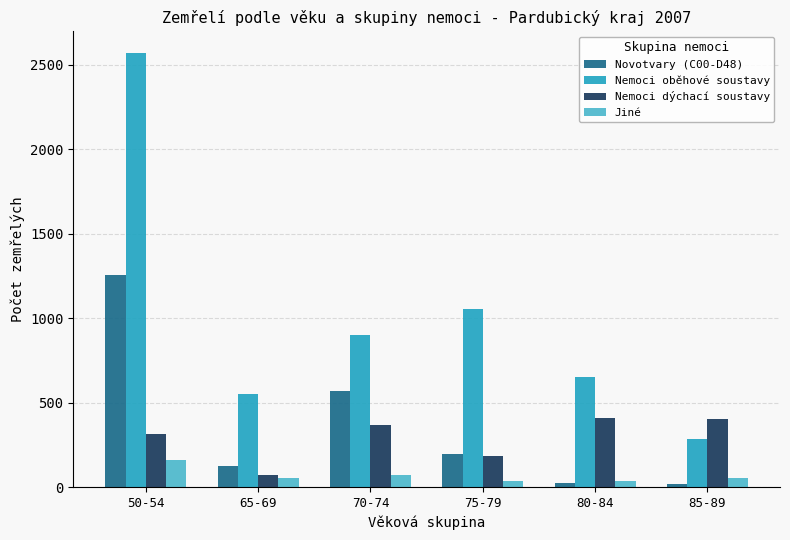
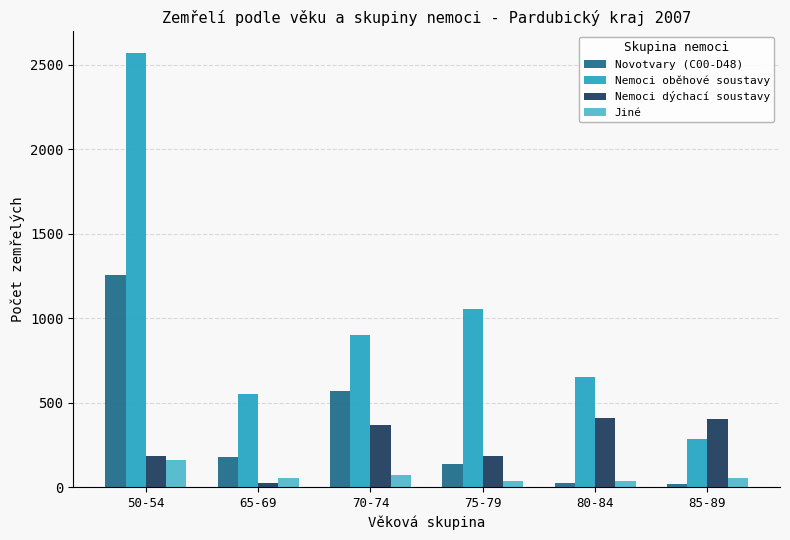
Nemoci dýchací soustavy, 50-54: 310 -> 190
Novotvary (C00-D48), 65-69: 130 -> 180
Nemoci dýchací soustavy, 65-69: 70 -> 30
Novotvary (C00-D48), 75-79: 200 -> 140
